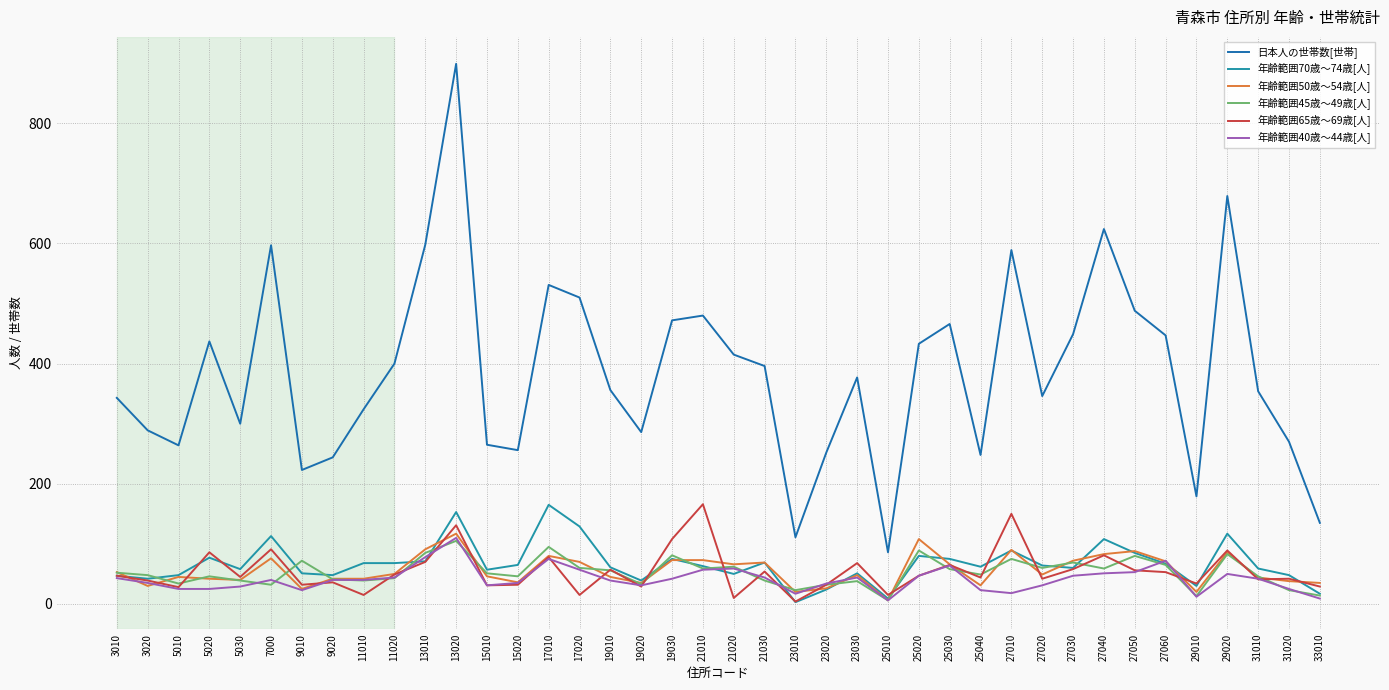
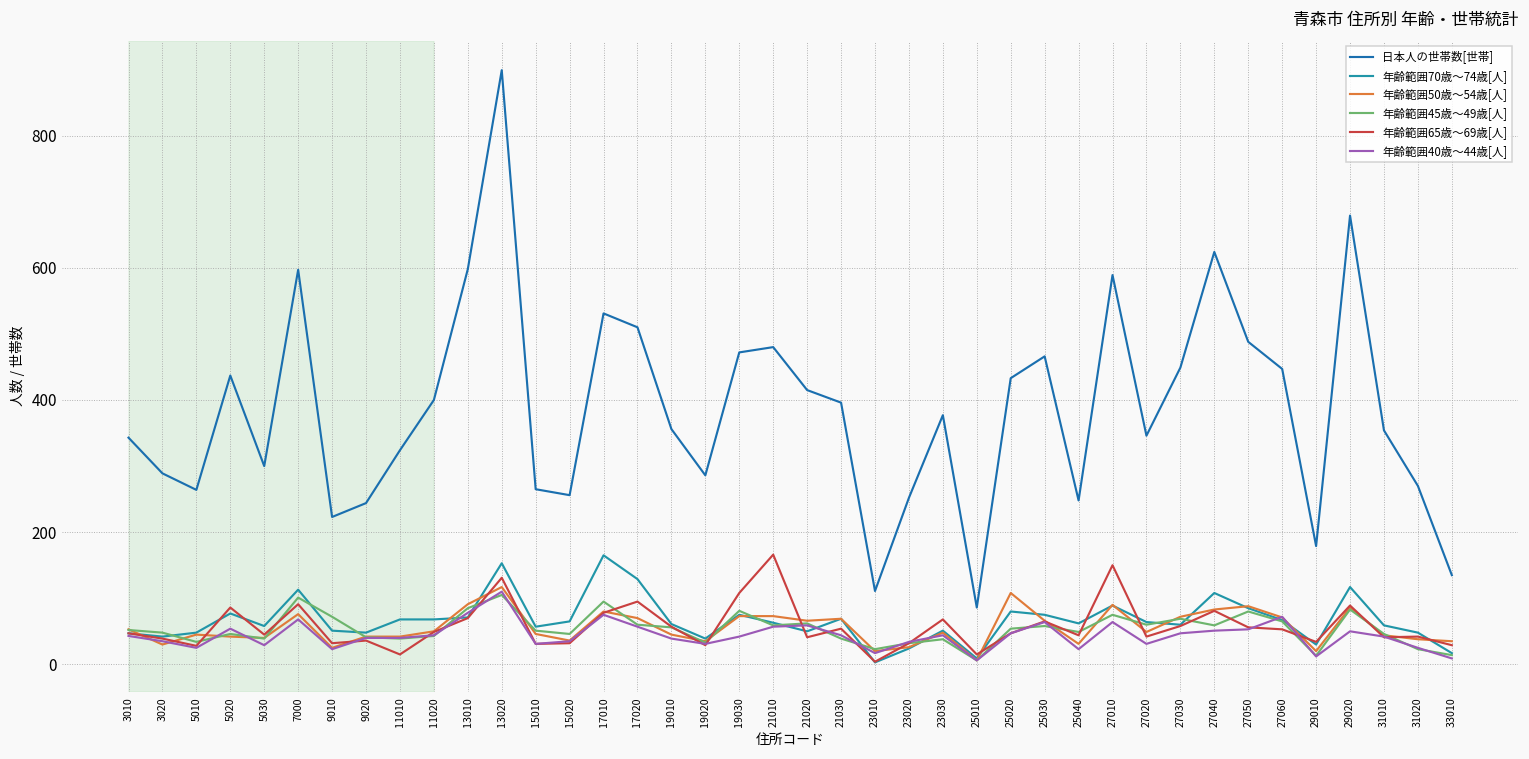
年齢範囲40歳～44歳[人], 5020: 30 -> 50
年齢範囲45歳～49歳[人], 7000: 30 -> 100
年齢範囲40歳～44歳[人], 7000: 40 -> 70
年齢範囲65歳～69歳[人], 17020: 20 -> 100
年齢範囲65歳～69歳[人], 21020: 10 -> 40
年齢範囲45歳～49歳[人], 25020: 90 -> 50
年齢範囲40歳～44歳[人], 27010: 20 -> 60
